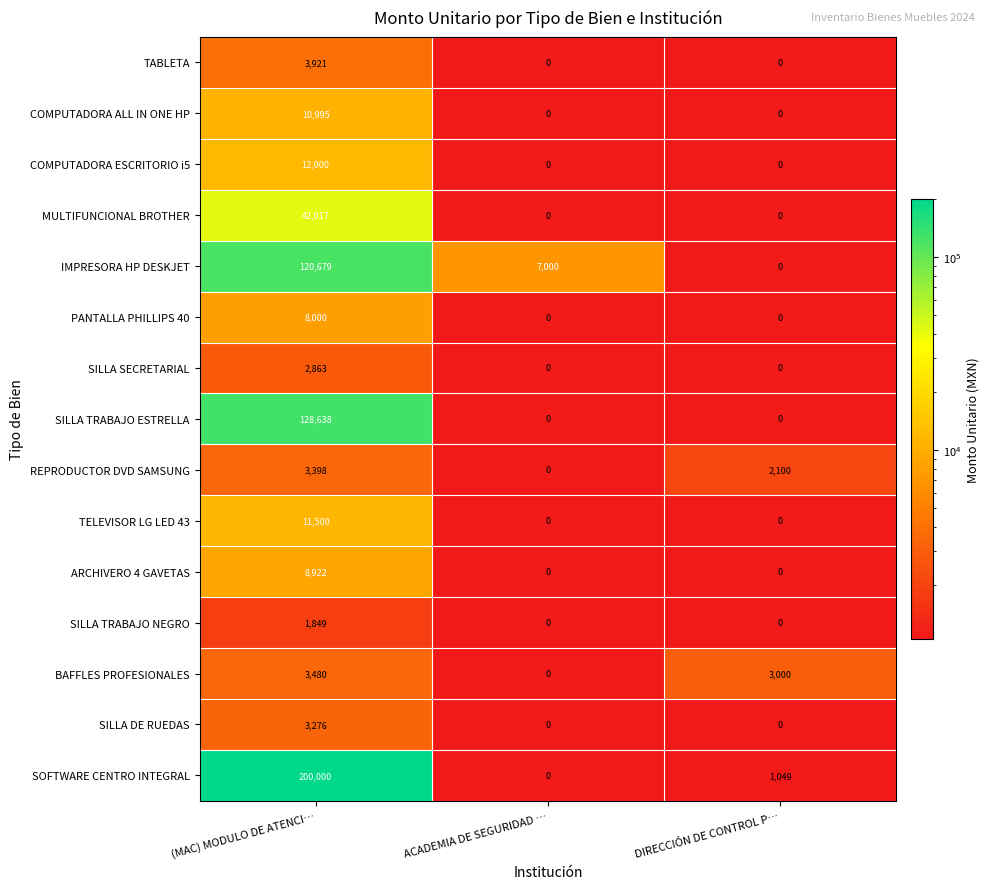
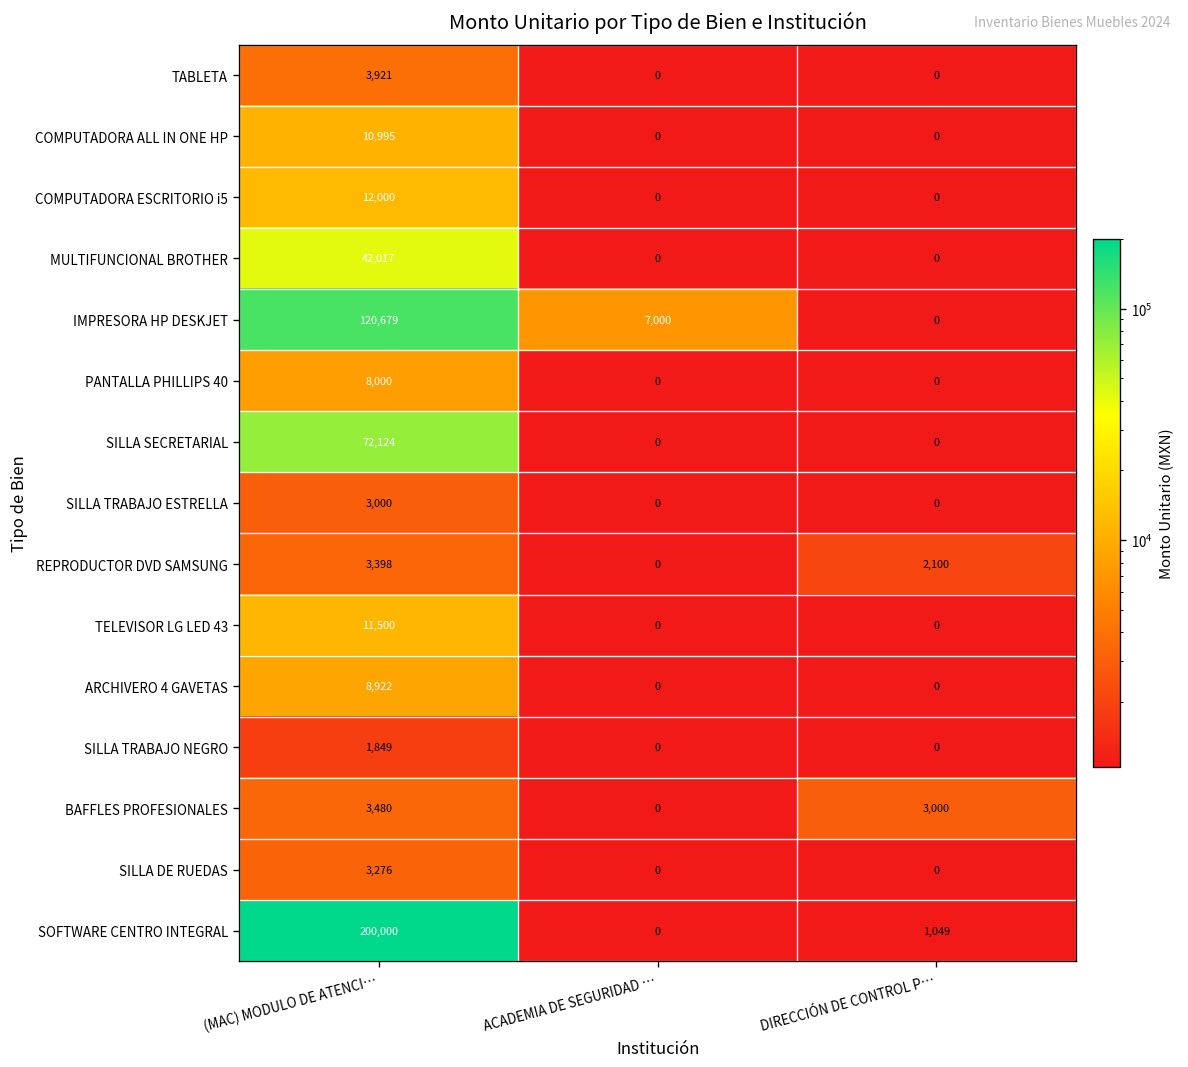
SILLA SECRETARIAL, (MAC) MODULO DE ATENCI…: 2,863 -> 72,124
SILLA TRABAJO ESTRELLA, (MAC) MODULO DE ATENCI…: 128,638 -> 3,000
